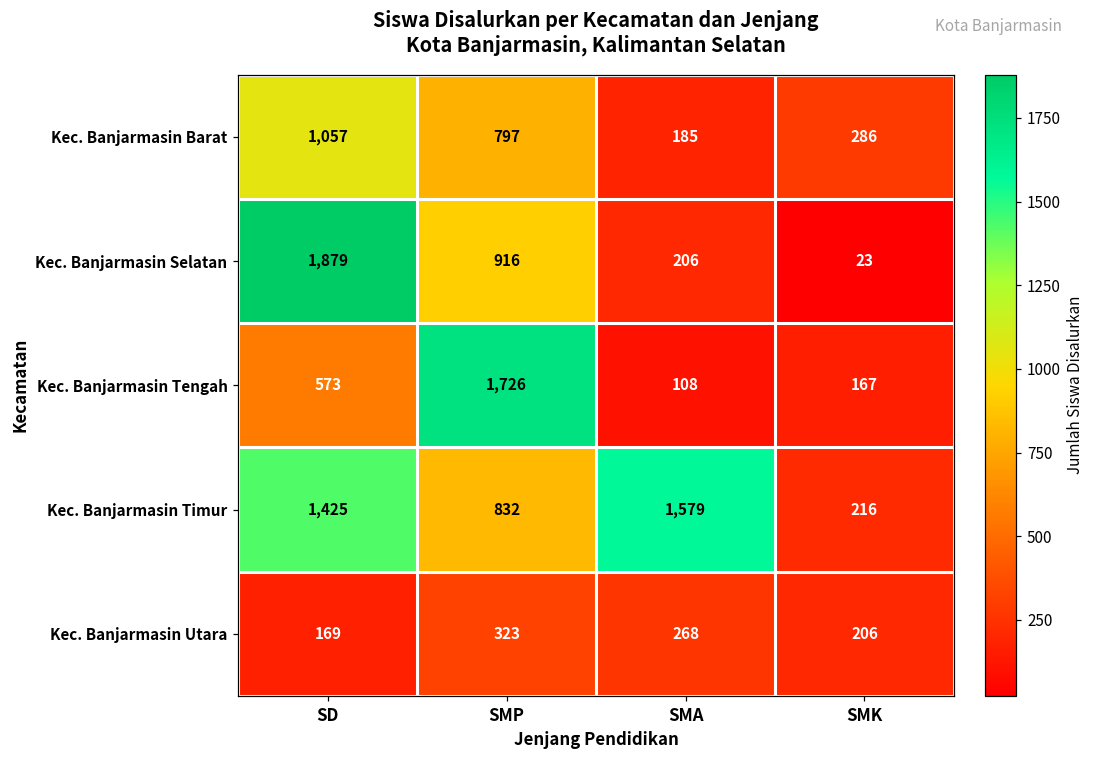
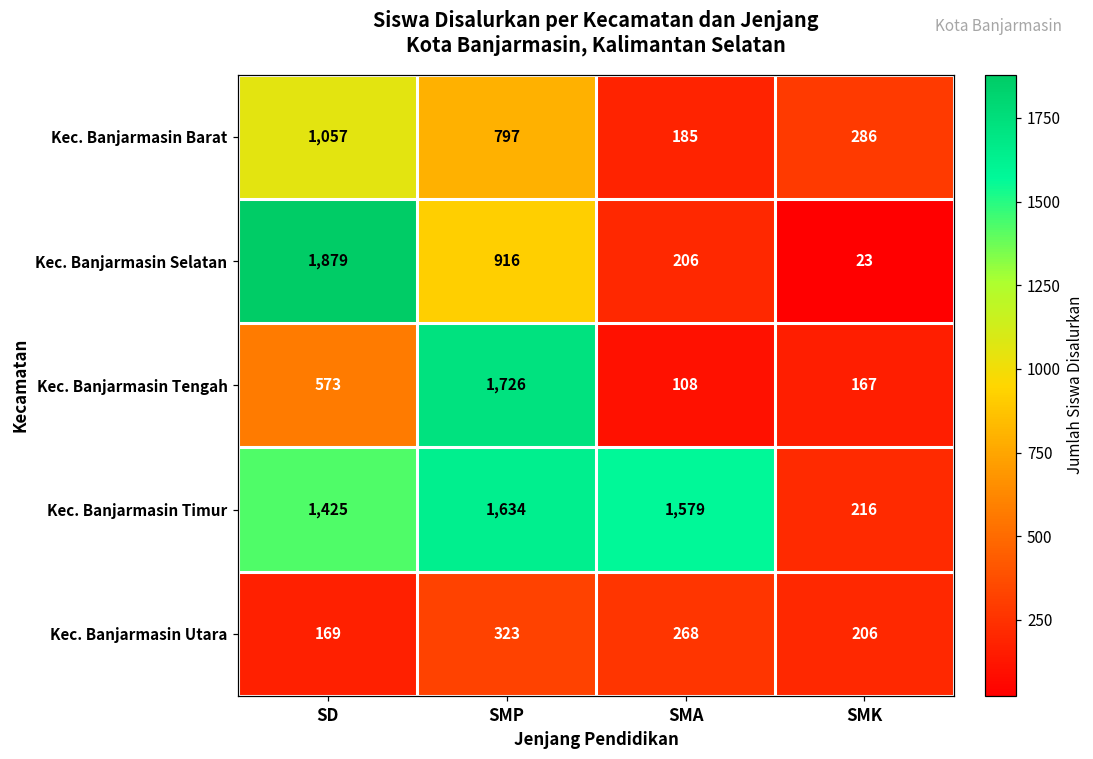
Kec. Banjarmasin Timur, SMP: 832 -> 1,634
